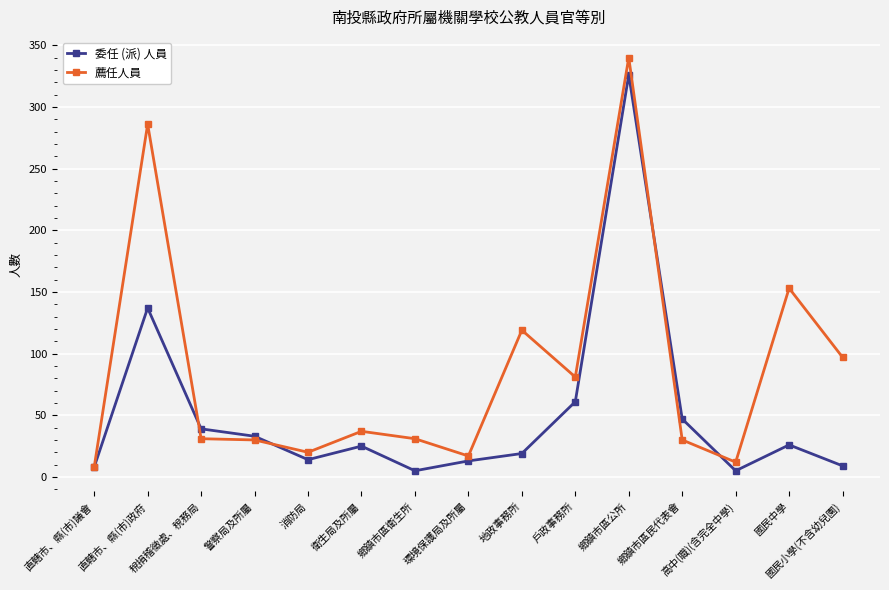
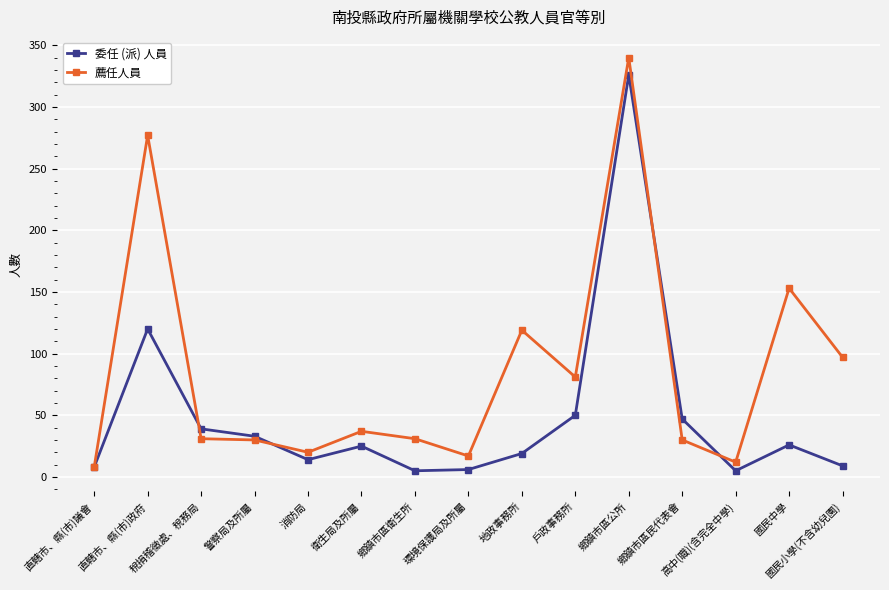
委任 (派) 人員, 直轄市、縣(市)政府: 137 -> 120
薦任人員, 直轄市、縣(市)政府: 286 -> 277
委任 (派) 人員, 環境保護局及所屬: 13 -> 6
委任 (派) 人員, 戶政事務所: 61 -> 50
